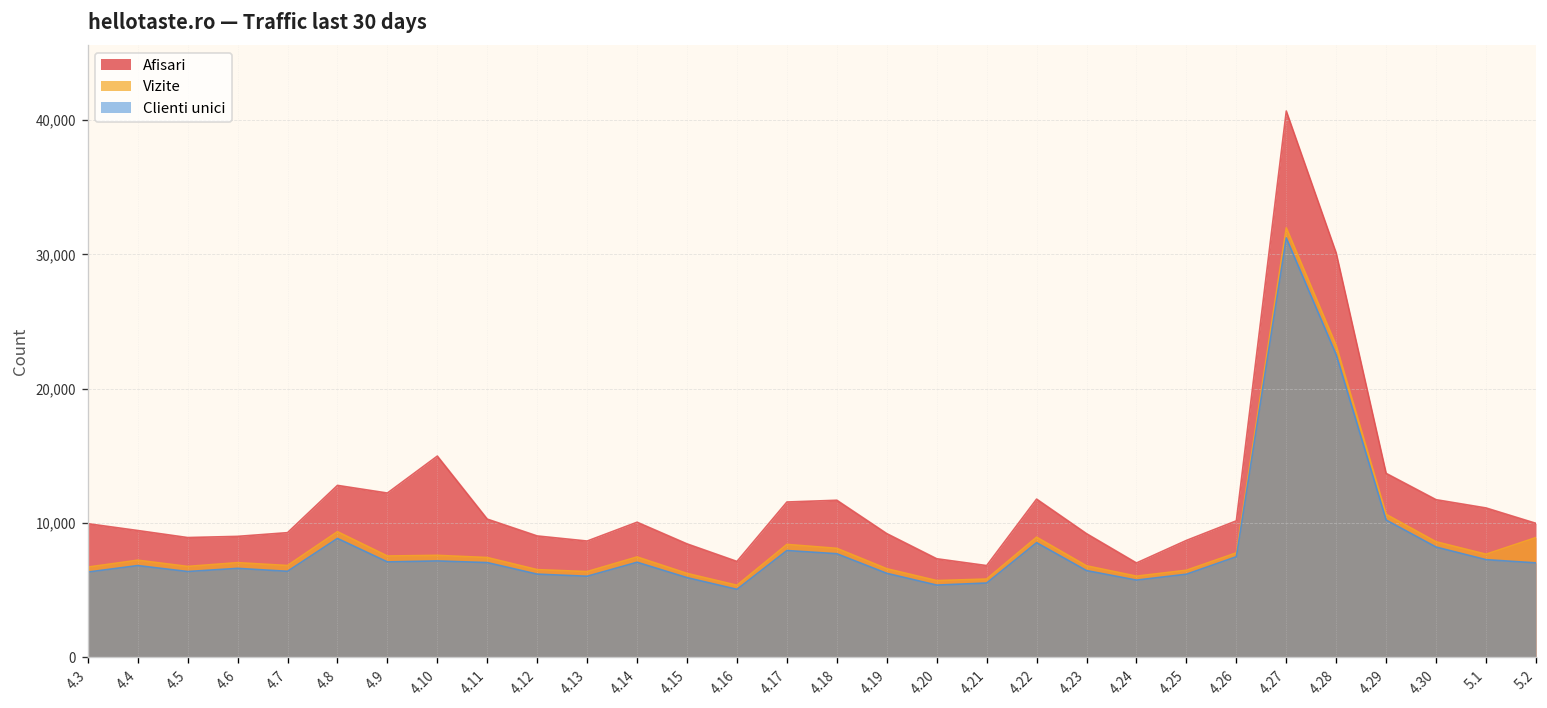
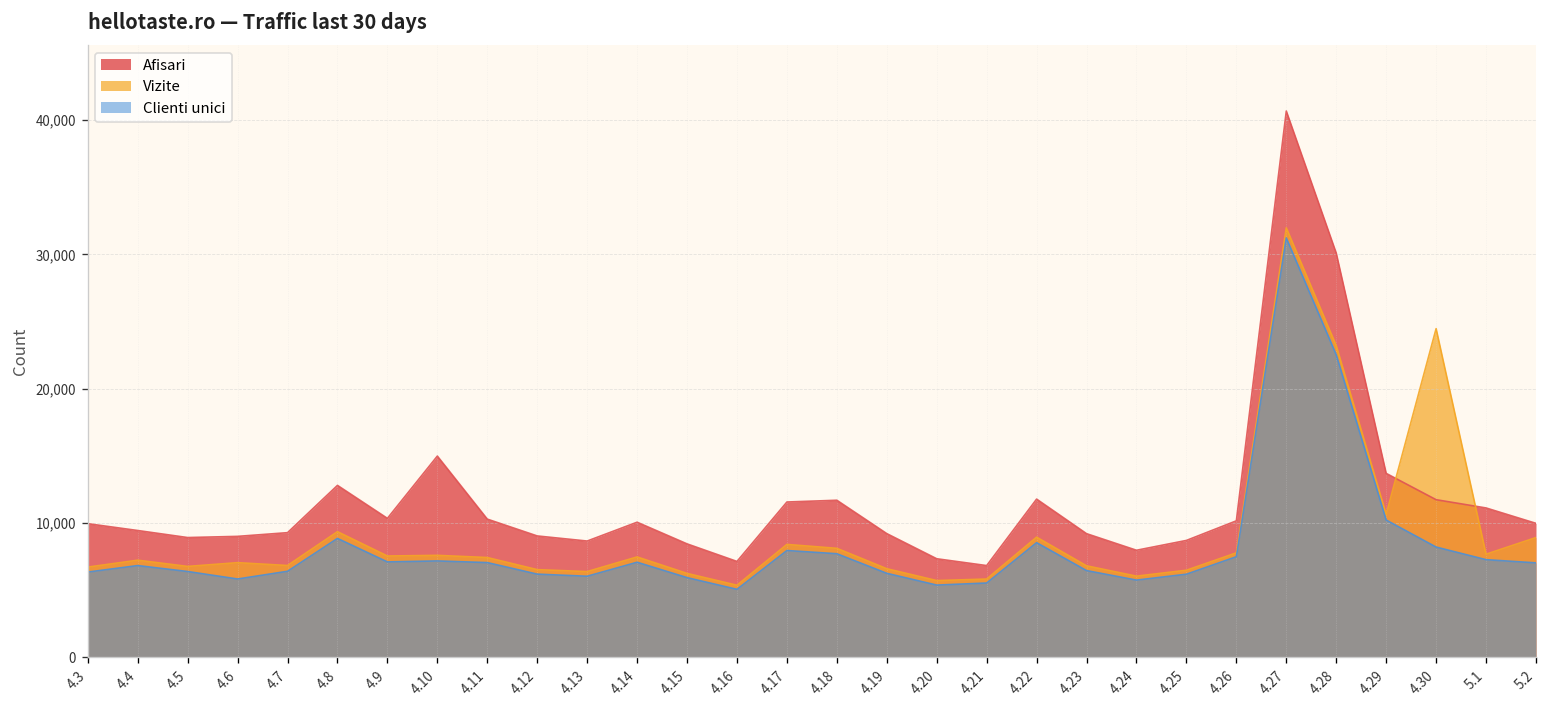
Clienti unici, 4.6: 6,600 -> 5,800
Afisari, 4.9: 12,200 -> 10,300
Afisari, 4.24: 7,000 -> 8,000
Vizite, 4.30: 8,600 -> 24,500
